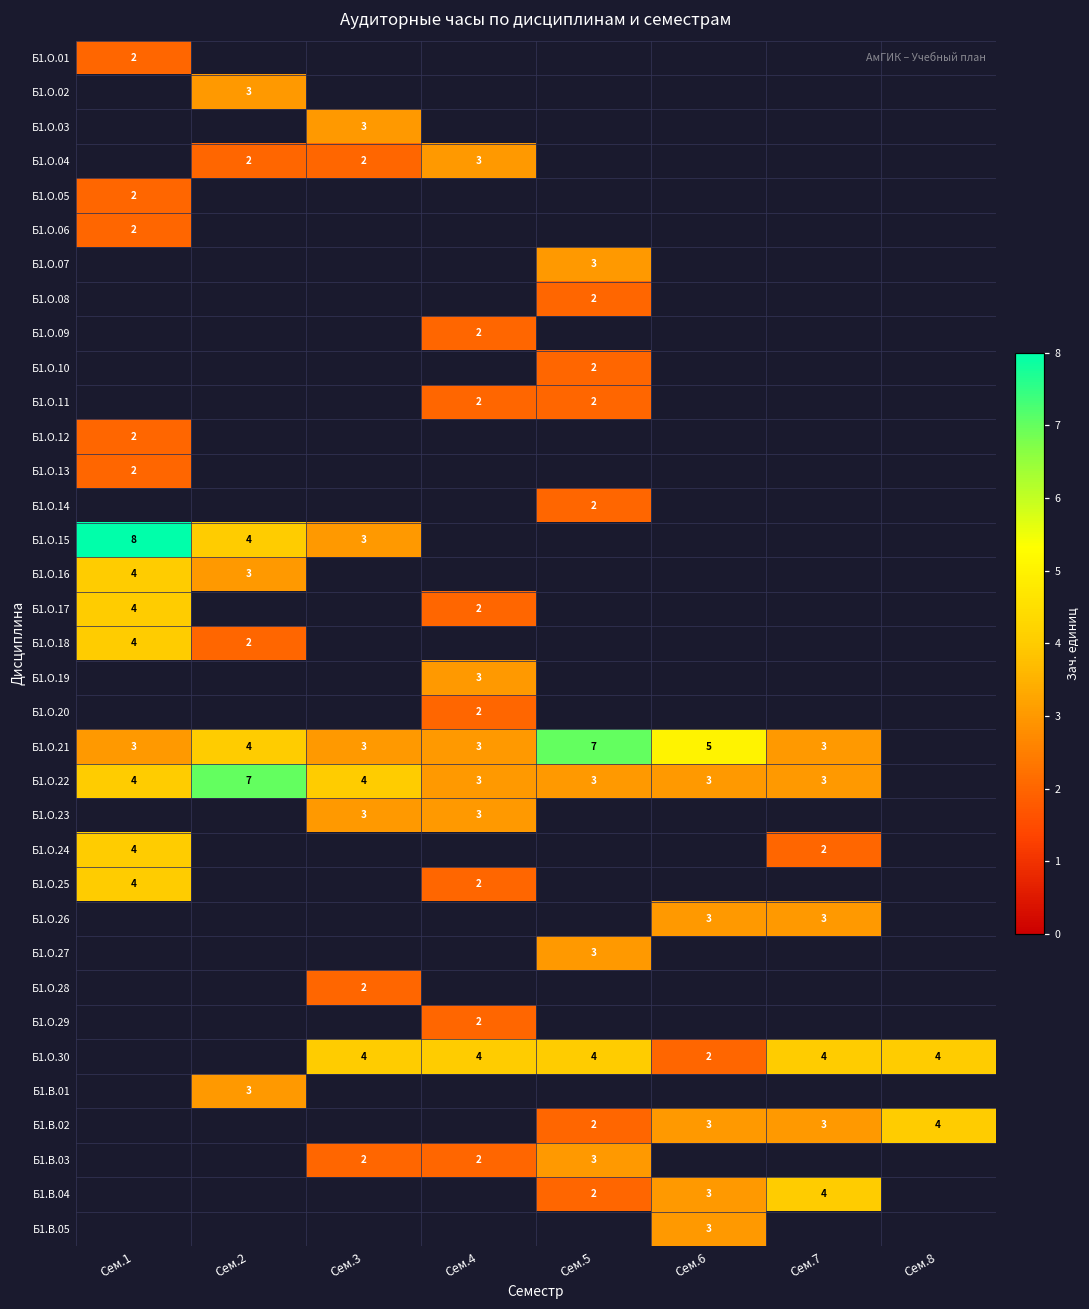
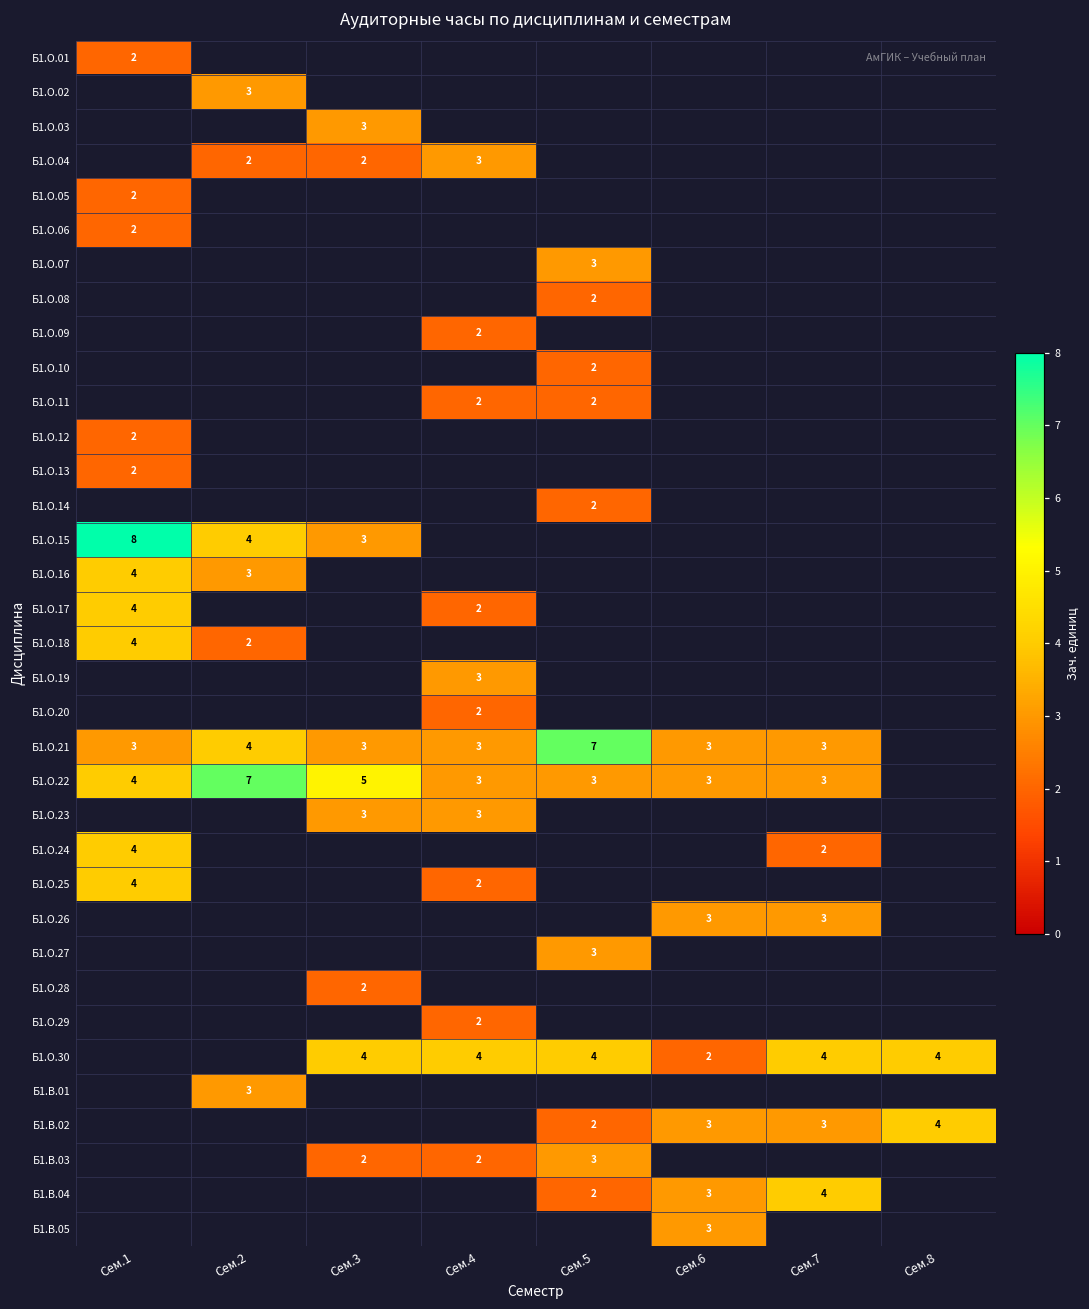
Б1.О.21, Сем.6: 5 -> 3
Б1.О.22, Сем.3: 4 -> 5
